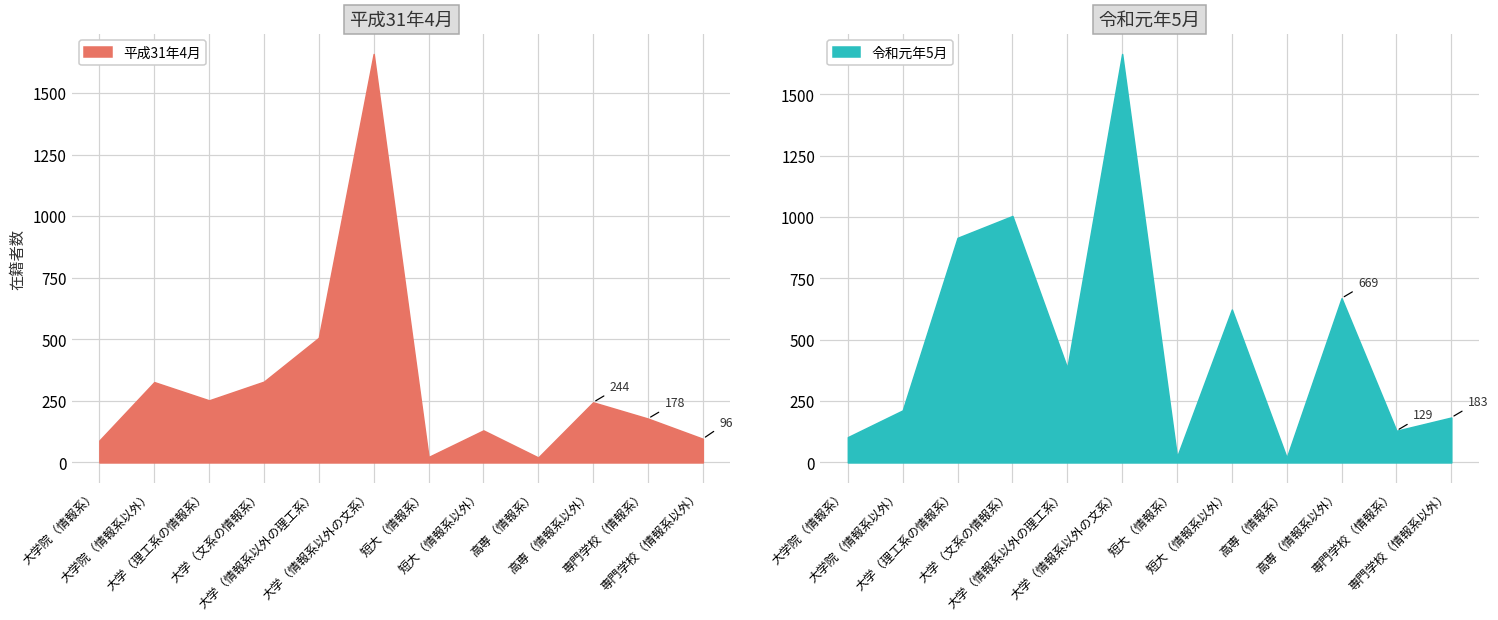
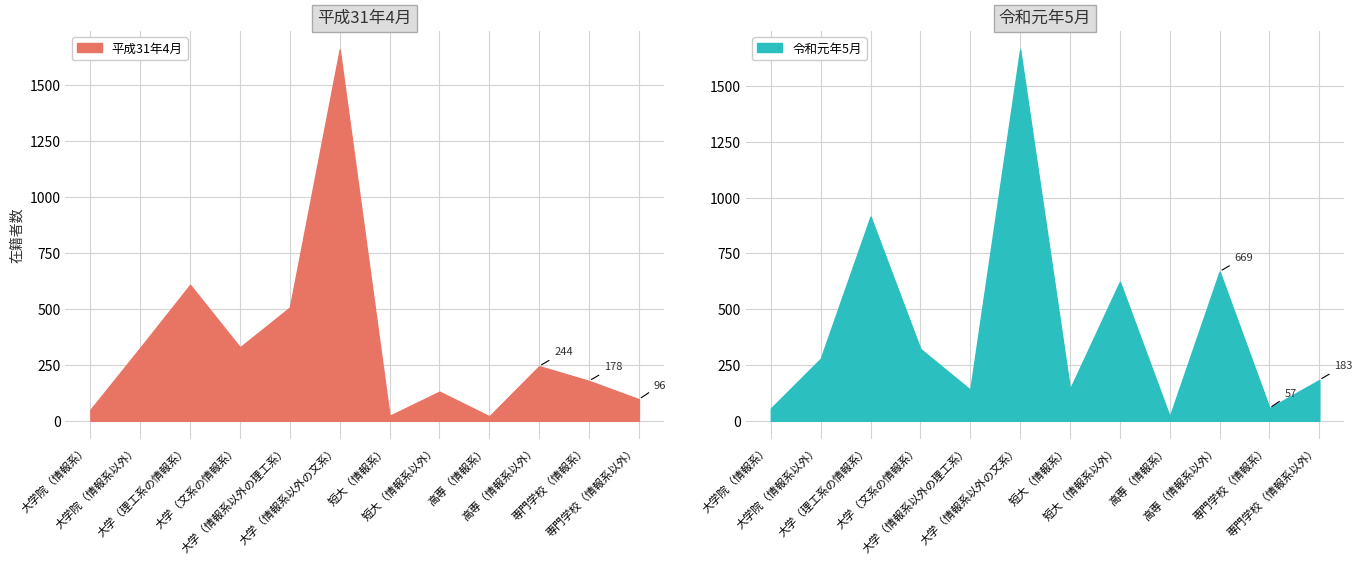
平成31年4月, 大学院（情報系）: 90 -> 50
平成31年4月, 大学（理工系の情報系）: 250 -> 610
令和元年5月, 大学院（情報系）: 100 -> 60
令和元年5月, 大学院（情報系以外）: 210 -> 280
令和元年5月, 大学（文系の情報系）: 1000 -> 320
令和元年5月, 大学（情報系以外の理工系）: 380 -> 140
令和元年5月, 短大（情報系）: 20 -> 140
令和元年5月, 専門学校（情報系）: 129 -> 57
